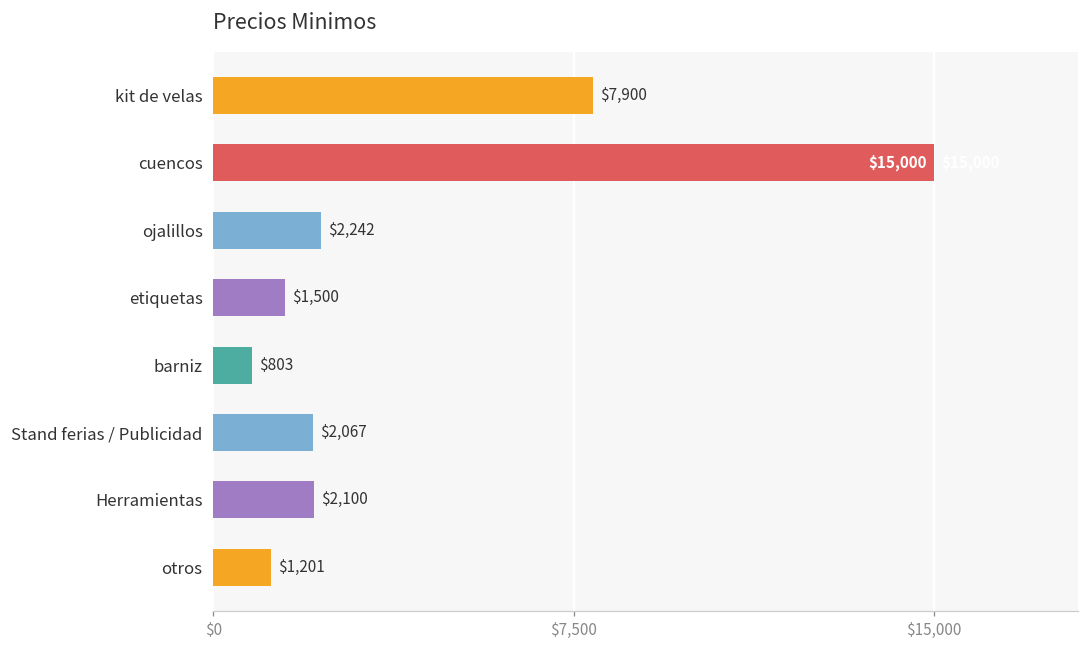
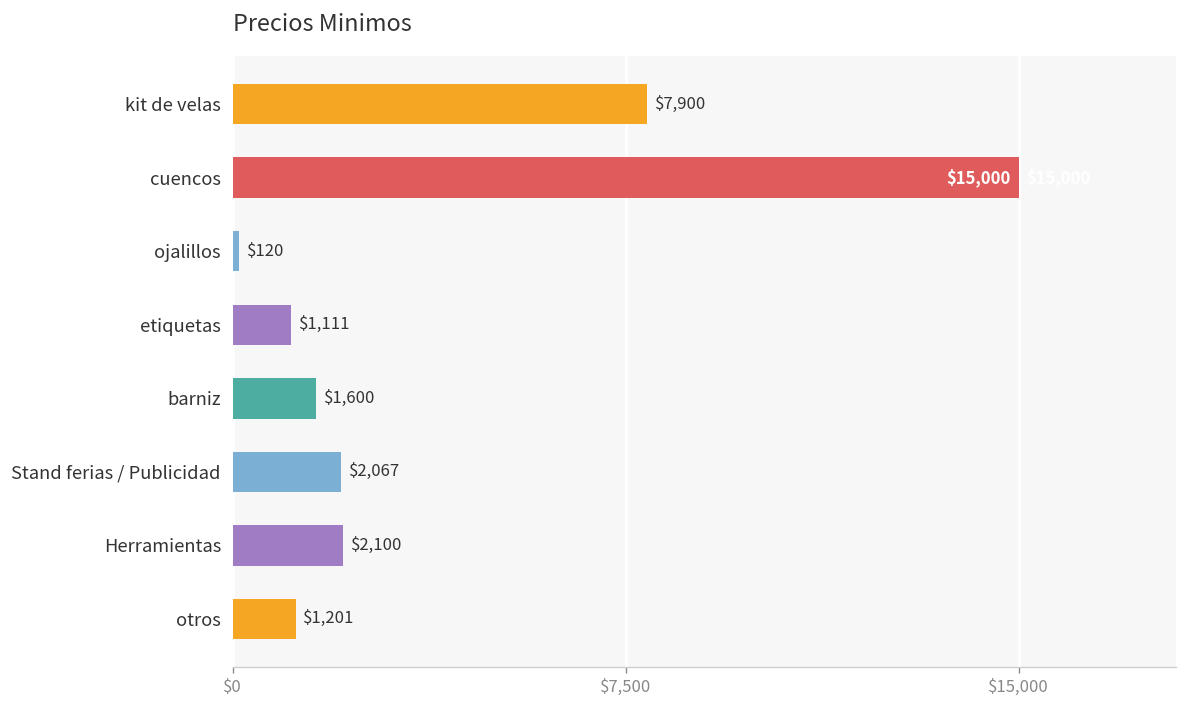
ojalillos: $2,242 -> $120
etiquetas: $1,500 -> $1,111
barniz: $803 -> $1,600
